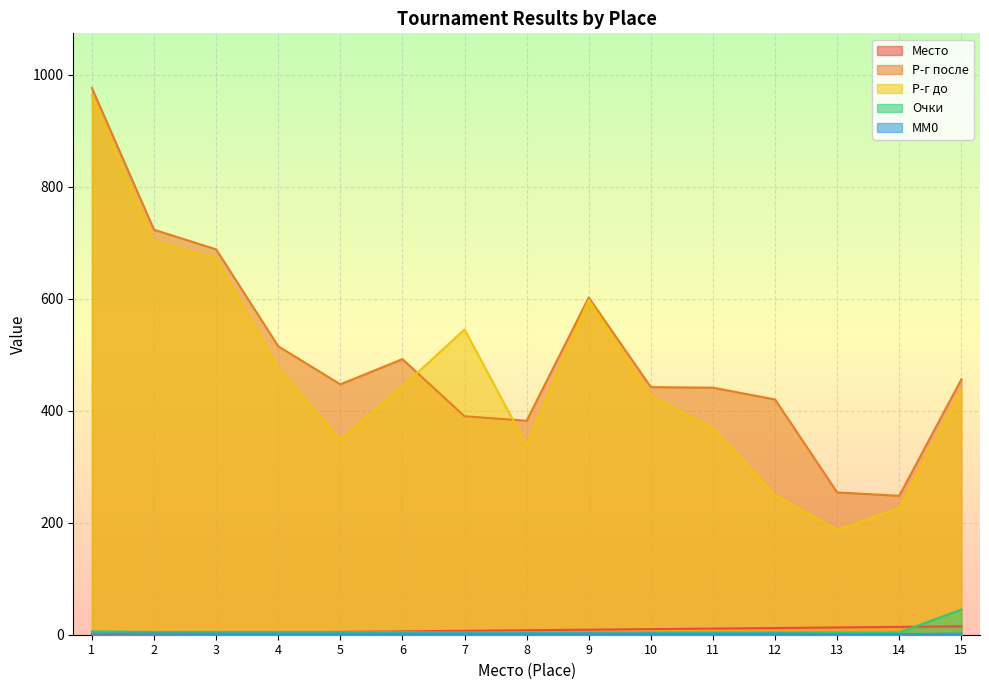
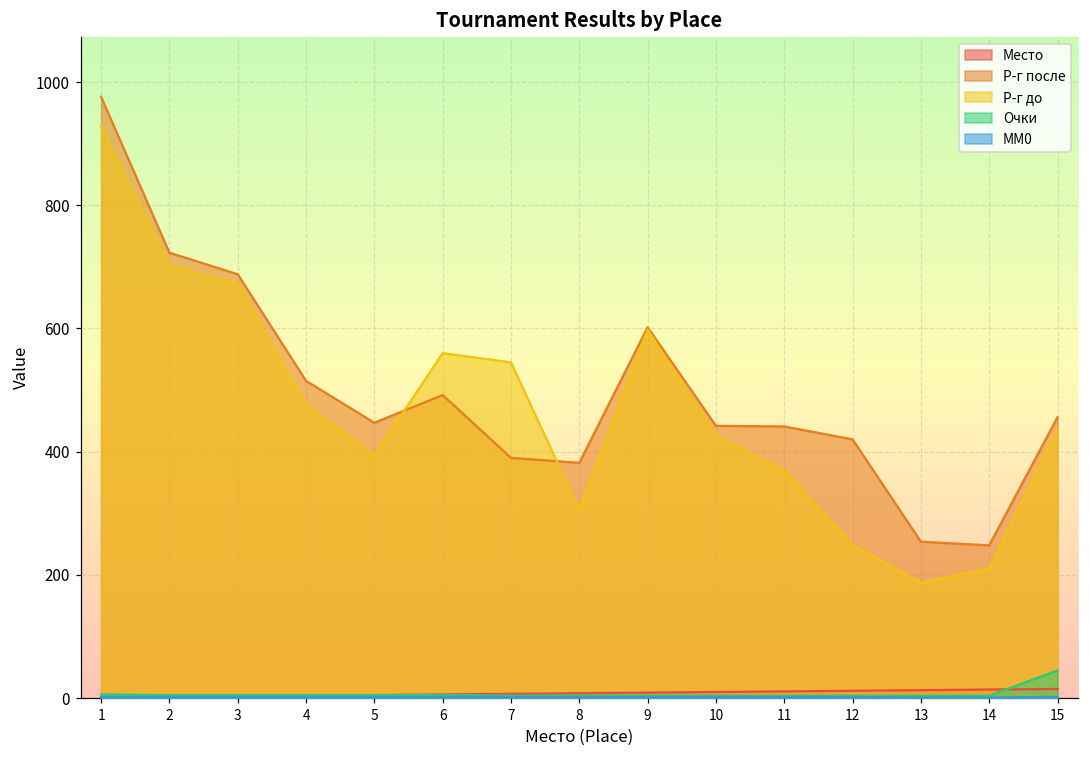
Р-г до, 1: 960 -> 930
Р-г до, 5: 350 -> 390
Р-г до, 6: 440 -> 560
Р-г до, 8: 340 -> 310
Р-г до, 14: 230 -> 210
